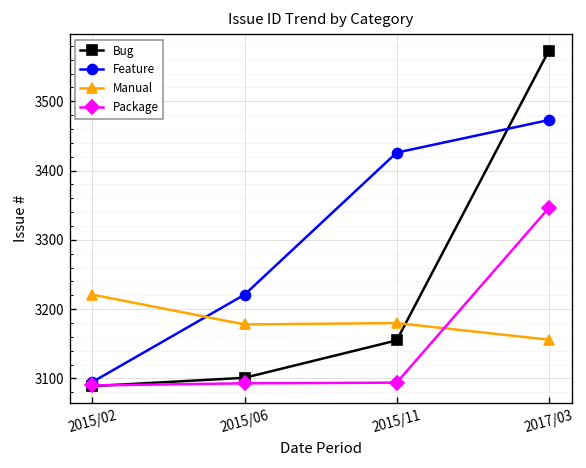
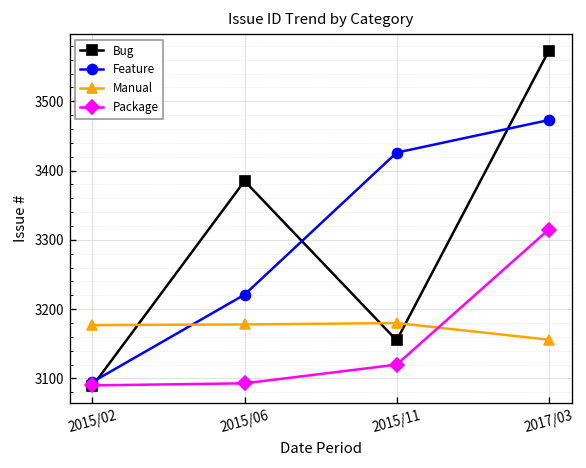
Manual, 2015/02: 3220 -> 3180
Bug, 2015/06: 3100 -> 3390
Package, 2015/11: 3090 -> 3120
Package, 2017/03: 3350 -> 3320
